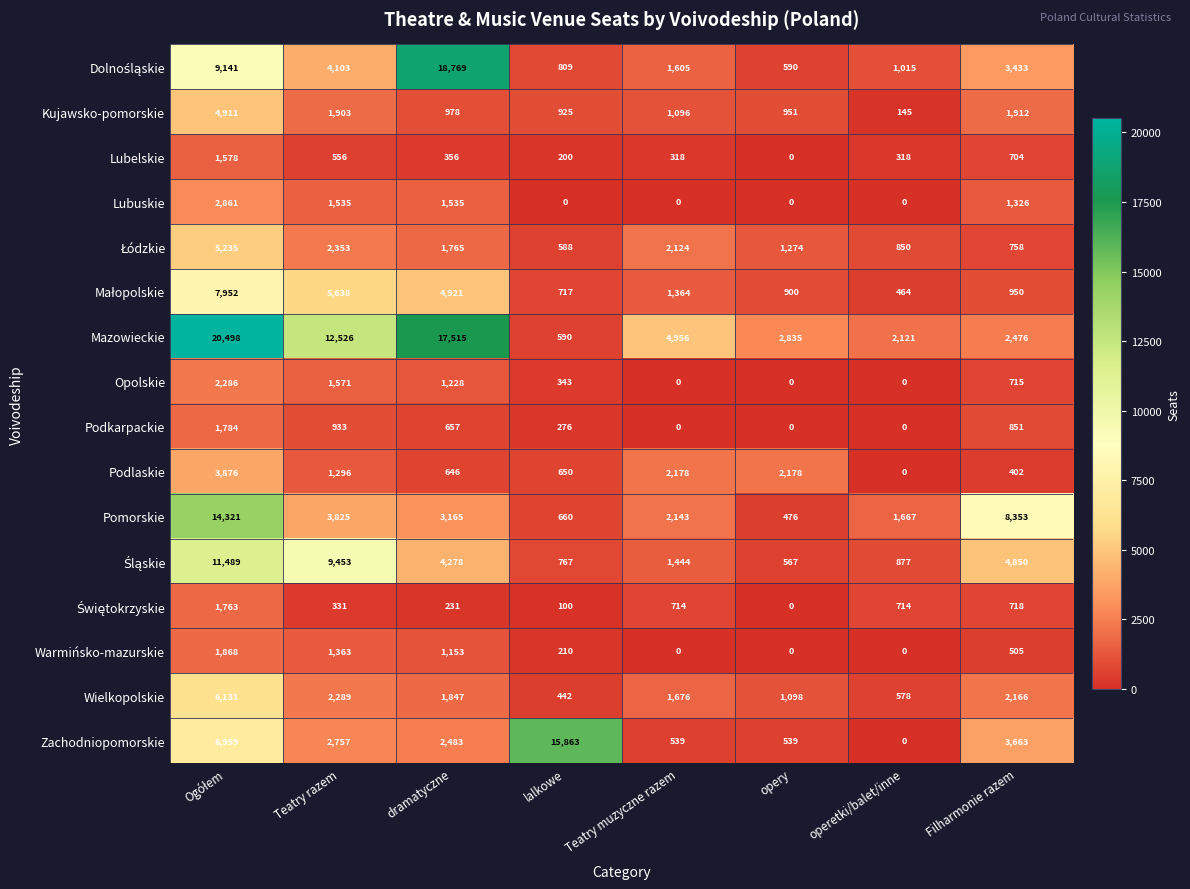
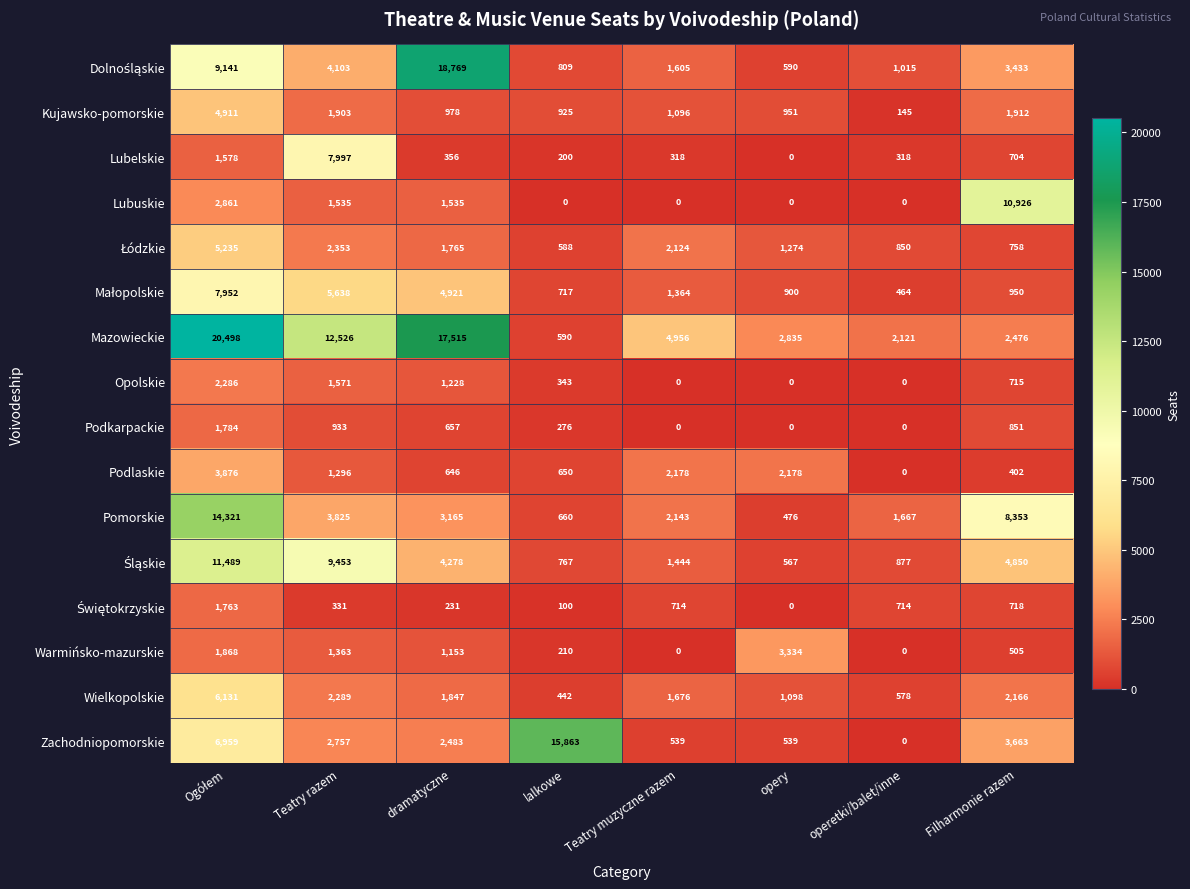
Lubelskie, Teatry razem: 556 -> 7,997
Lubuskie, Filharmonie razem: 1,326 -> 10,926
Warmińsko-mazurskie, opery: 0 -> 3,334
